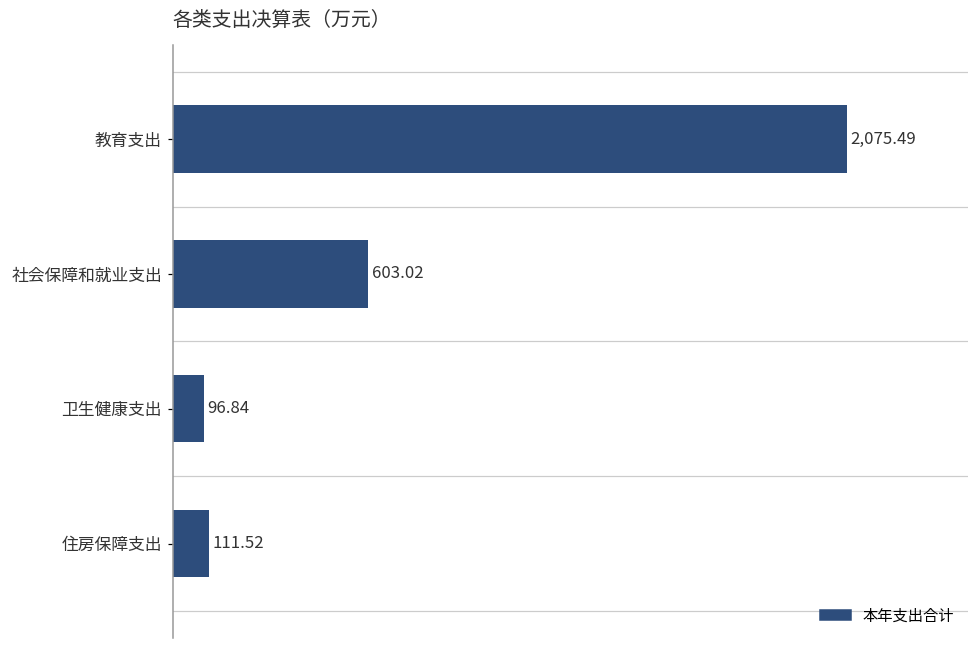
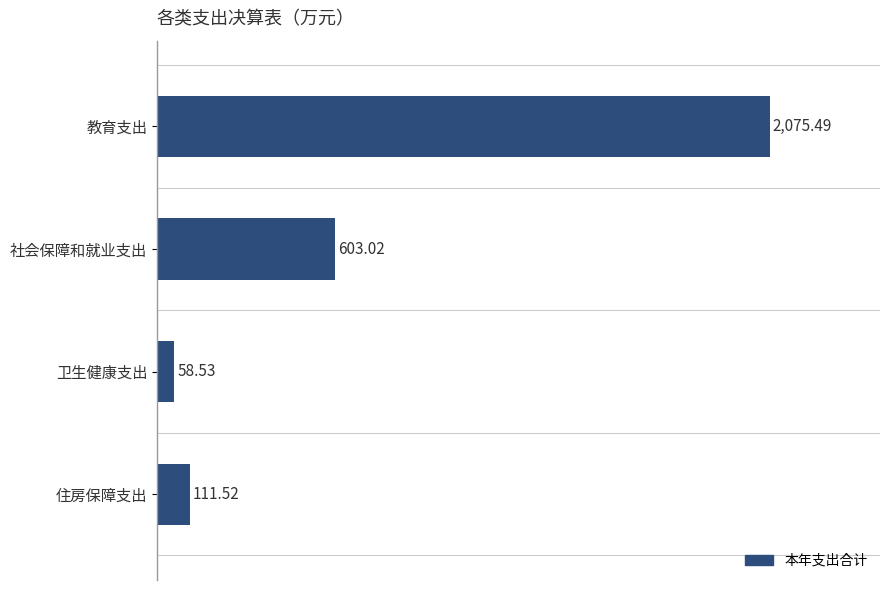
卫生健康支出: 96.84 -> 58.53
